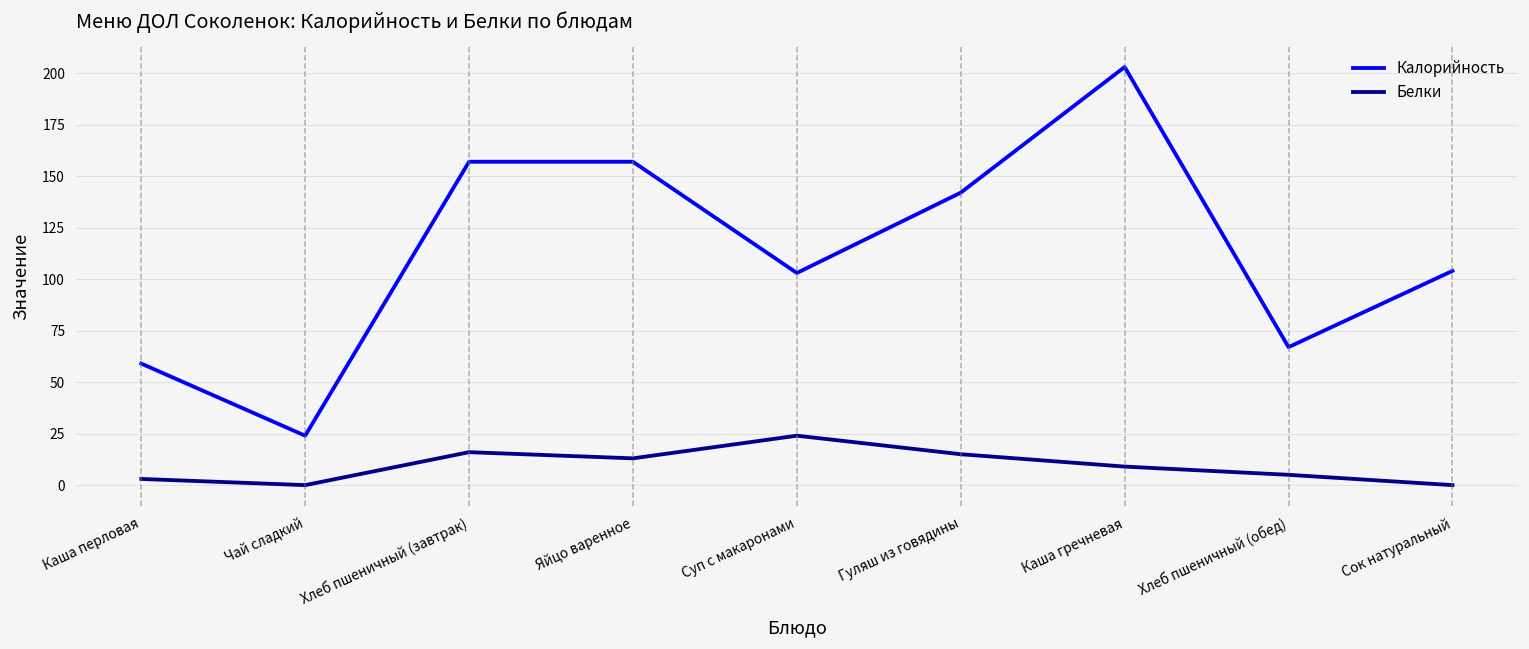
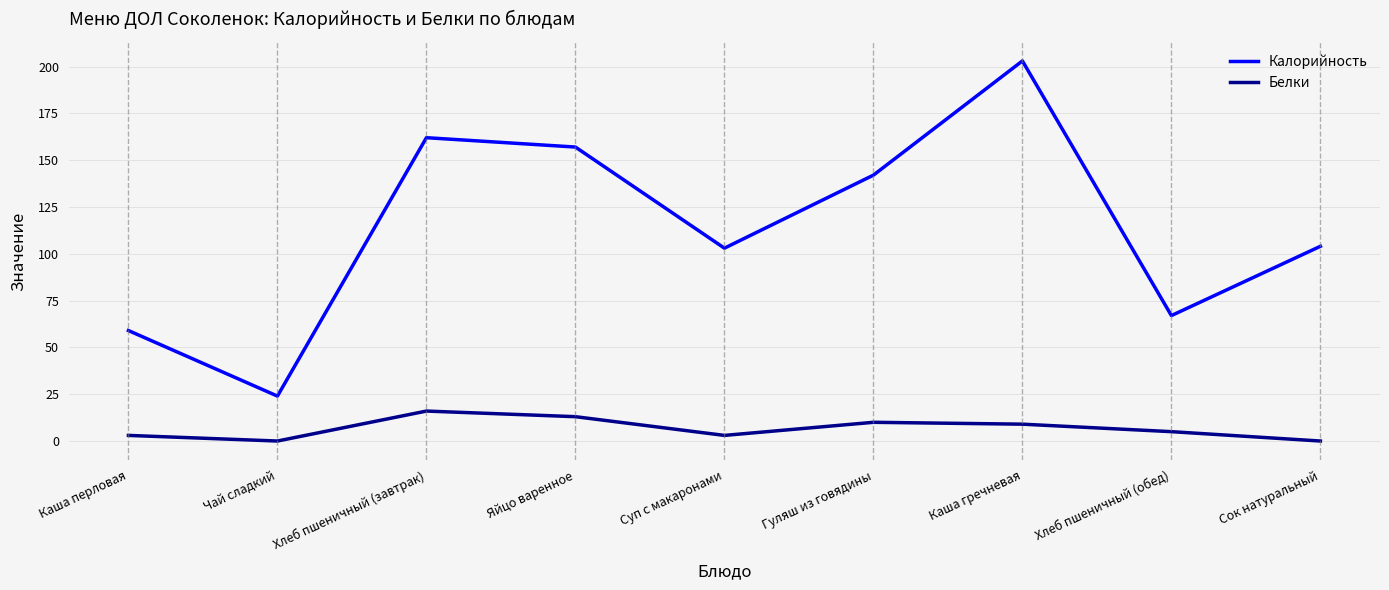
Калорийность, Хлеб пшеничный (завтрак): 157 -> 162
Белки, Суп с макаронами: 24 -> 3
Белки, Гуляш из говядины: 15 -> 10
